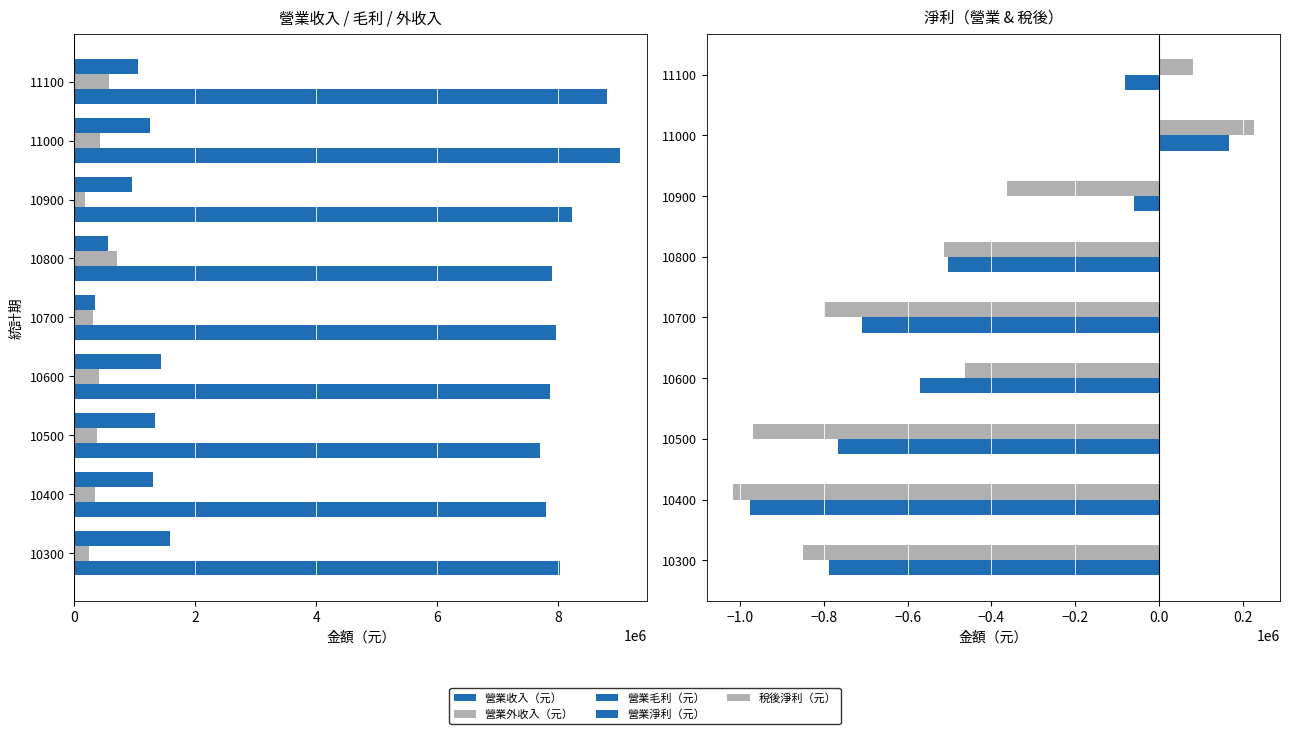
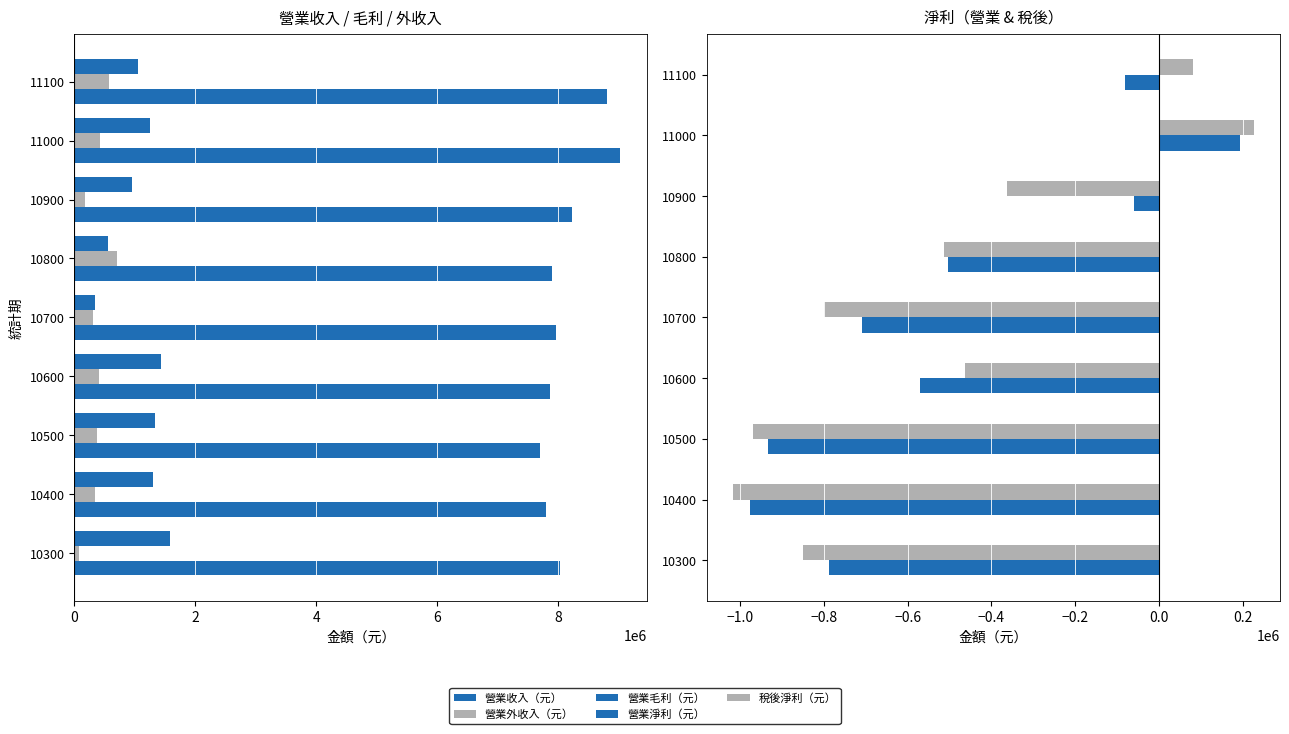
營業收入 / 毛利 / 外收入, 營業外收入（元）, 10300: 200000 -> 100000
淨利（營業 & 稅後）, 營業淨利（元）, 11000: 170000 -> 190000
淨利（營業 & 稅後）, 營業淨利（元）, 10500: -770000 -> -930000
